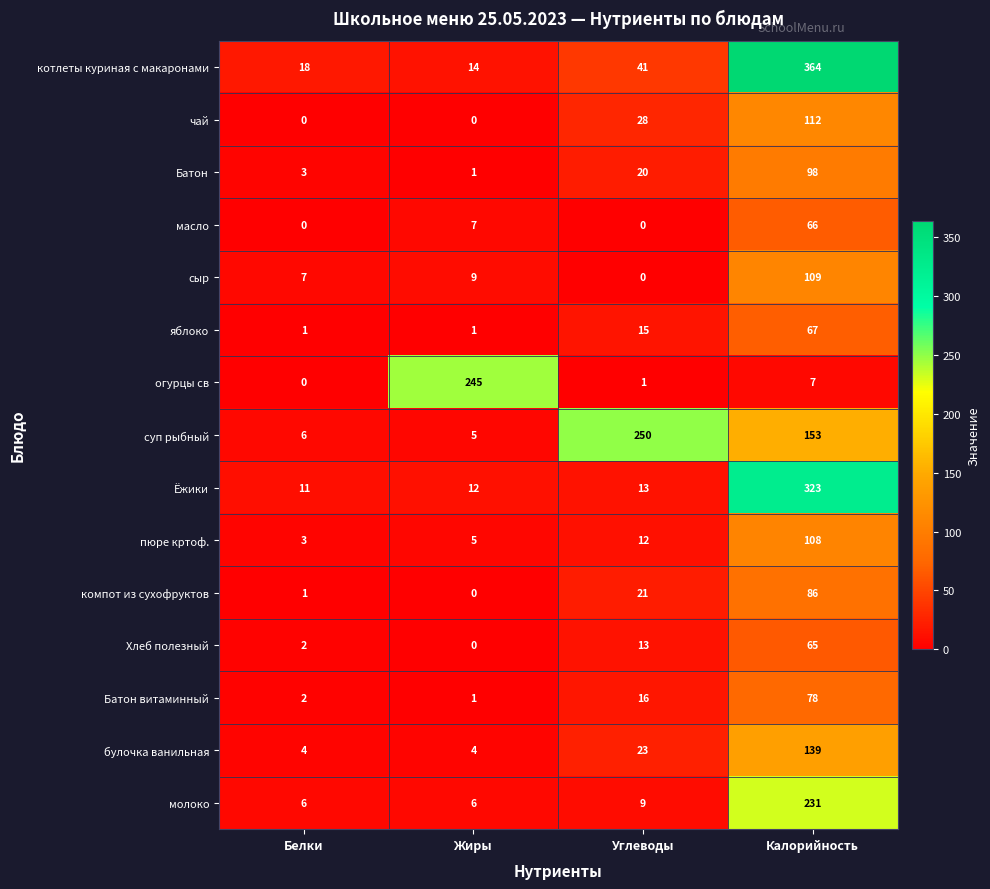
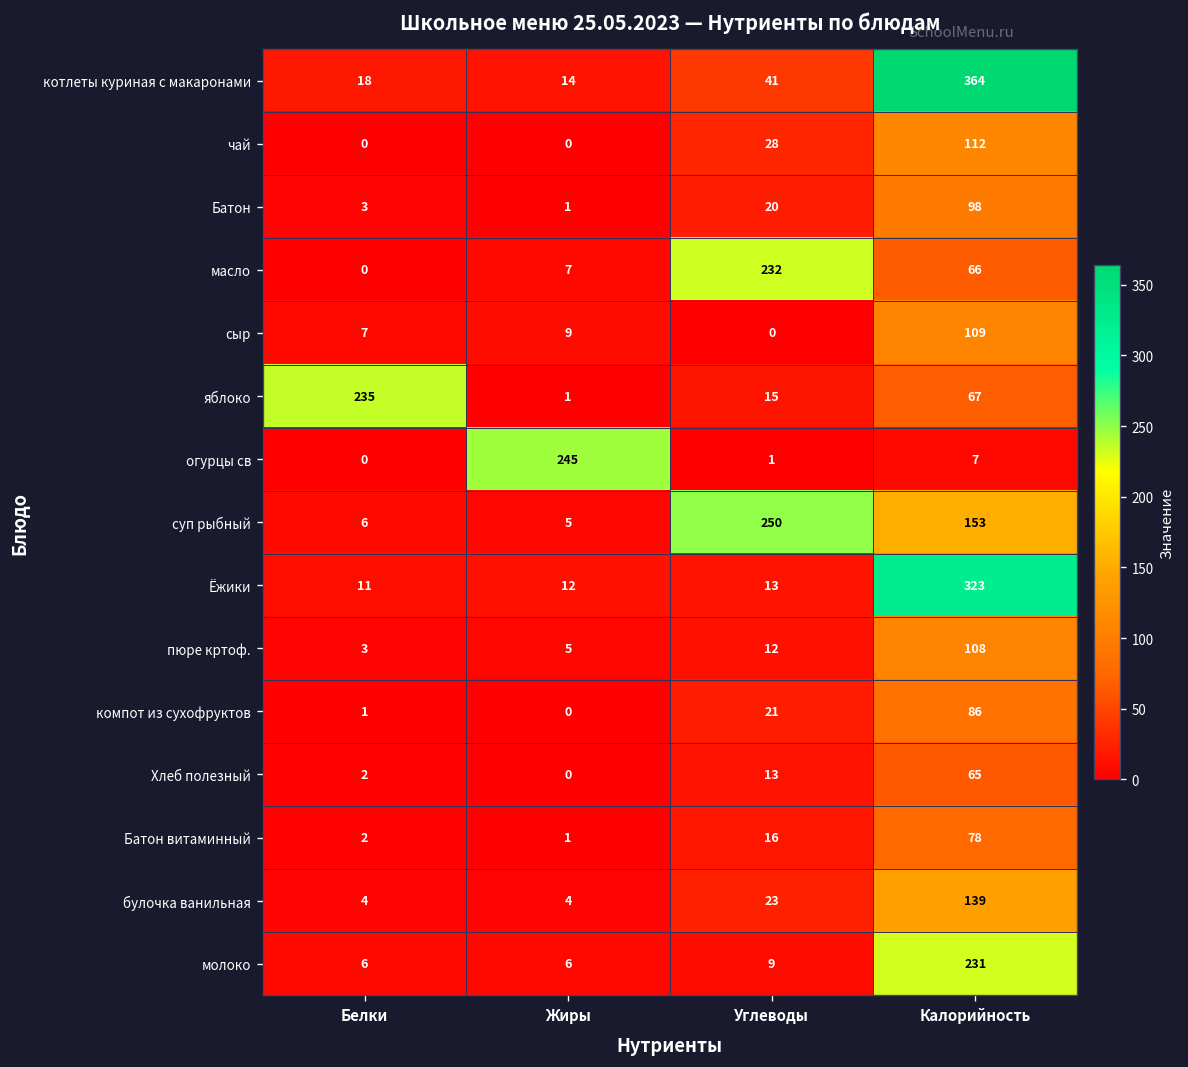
масло, Углеводы: 0 -> 232
яблоко, Белки: 1 -> 235
